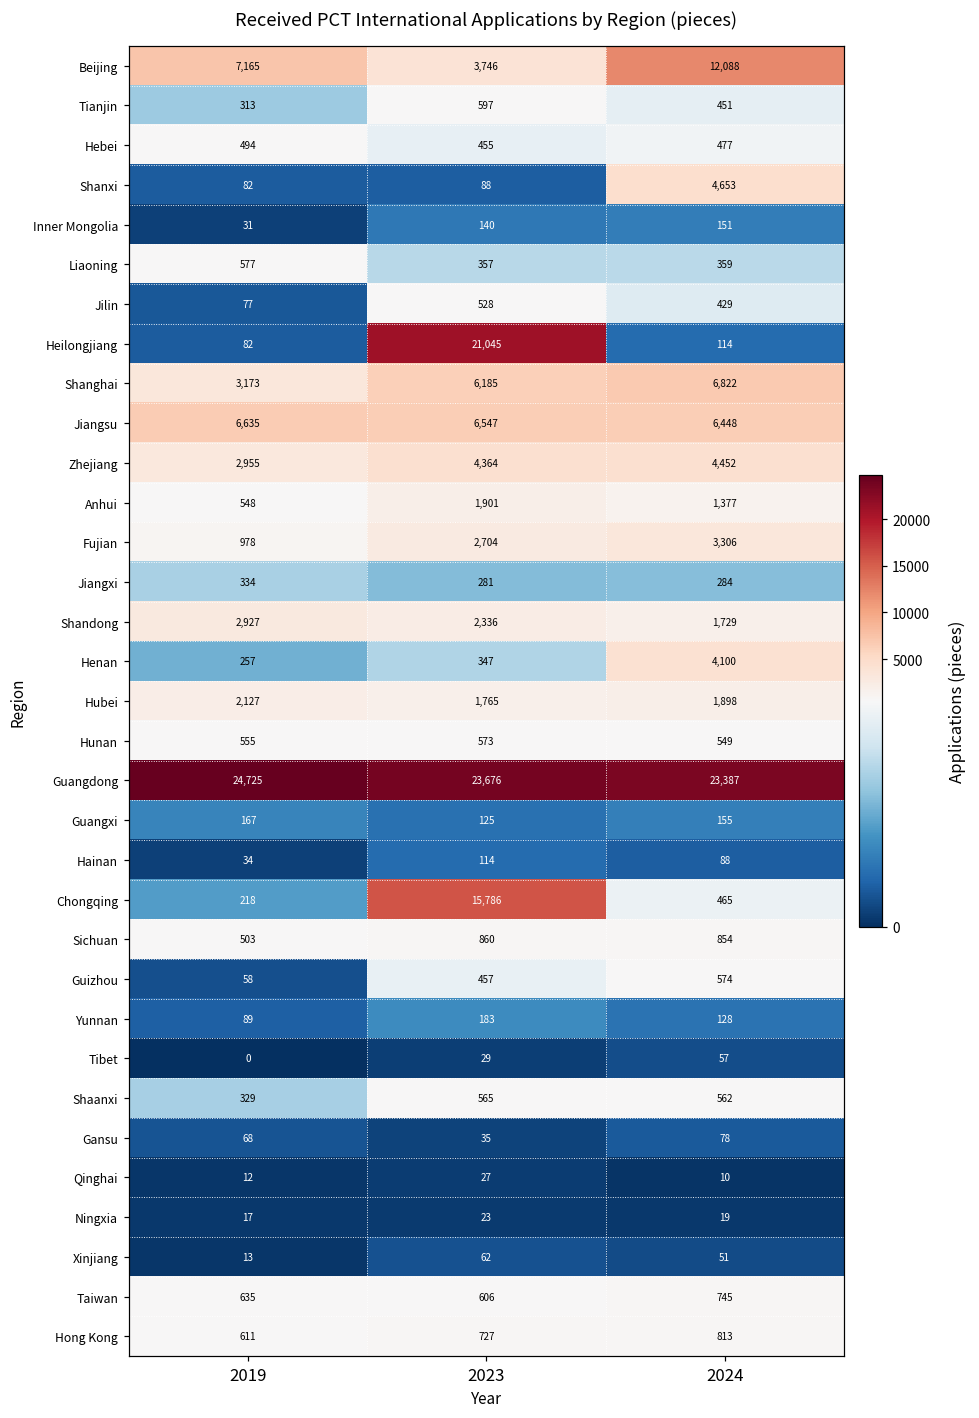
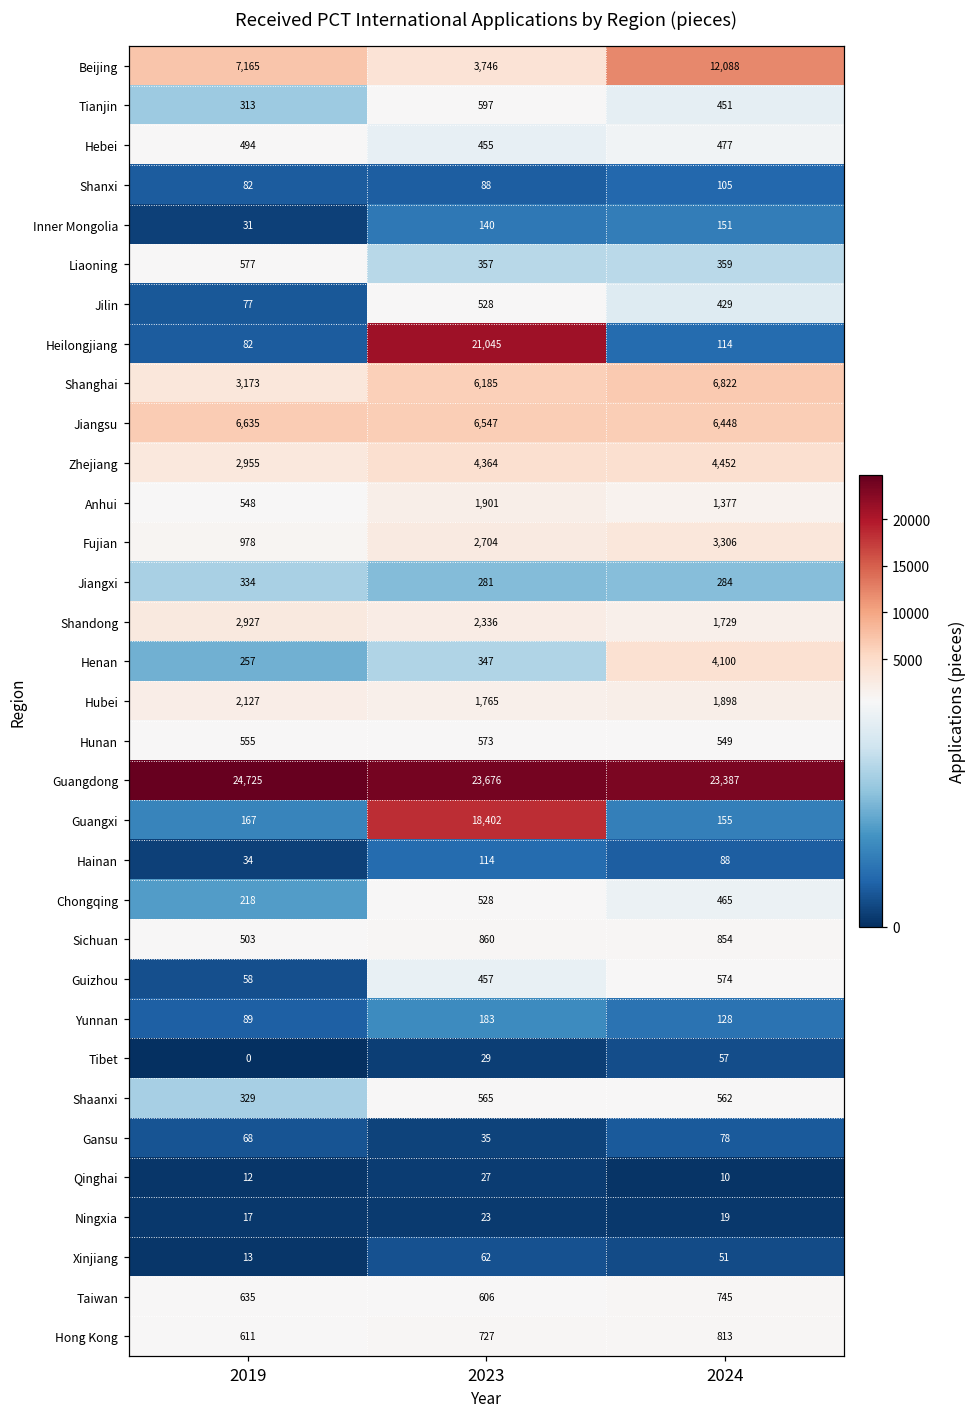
Shanxi, 2024: 4,653 -> 105
Guangxi, 2023: 125 -> 18,402
Chongqing, 2023: 15,786 -> 528
